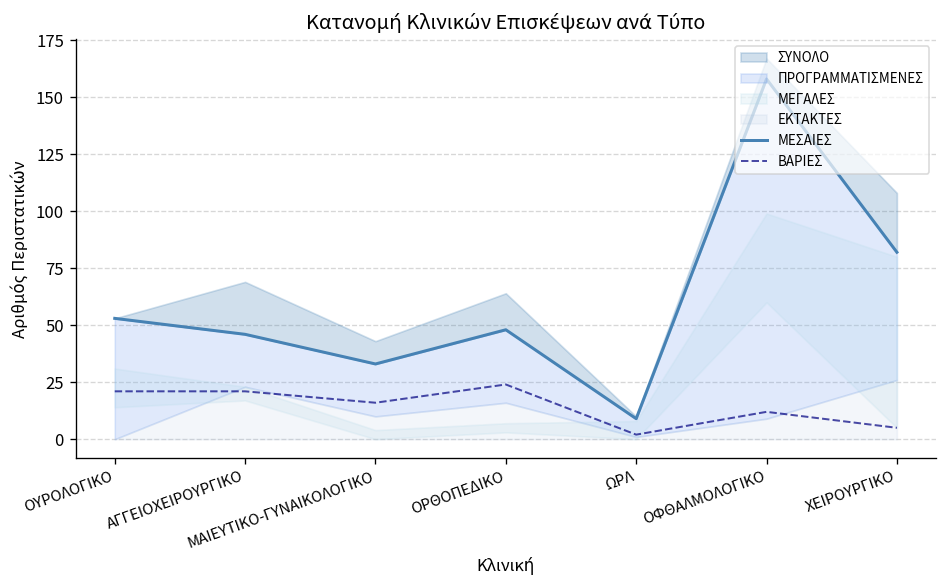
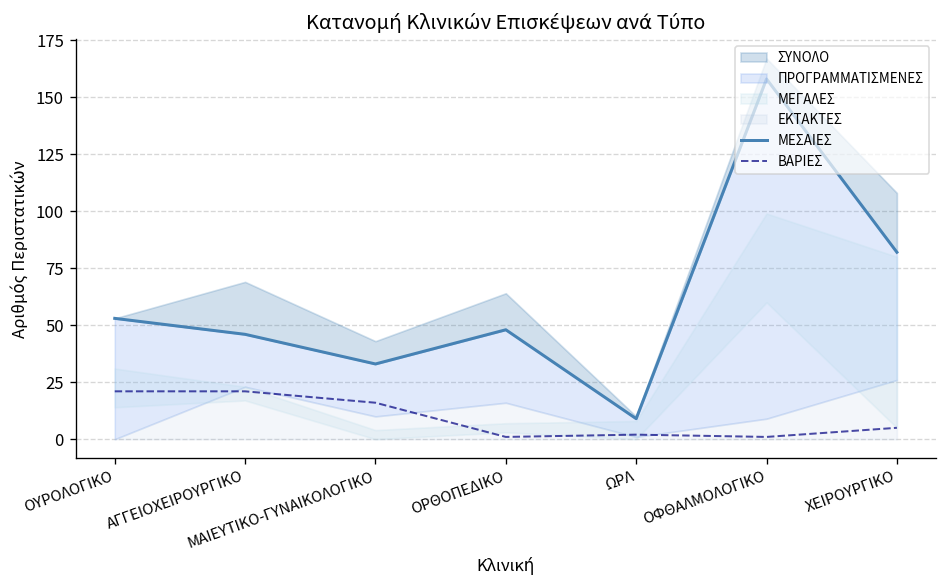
ΒΑΡΙΕΣ, ΟΡΘΟΠΕΔΙΚΟ: 24 -> 1
ΒΑΡΙΕΣ, ΟΦΘΑΛΜΟΛΟΓΙΚΟ: 12 -> 1
